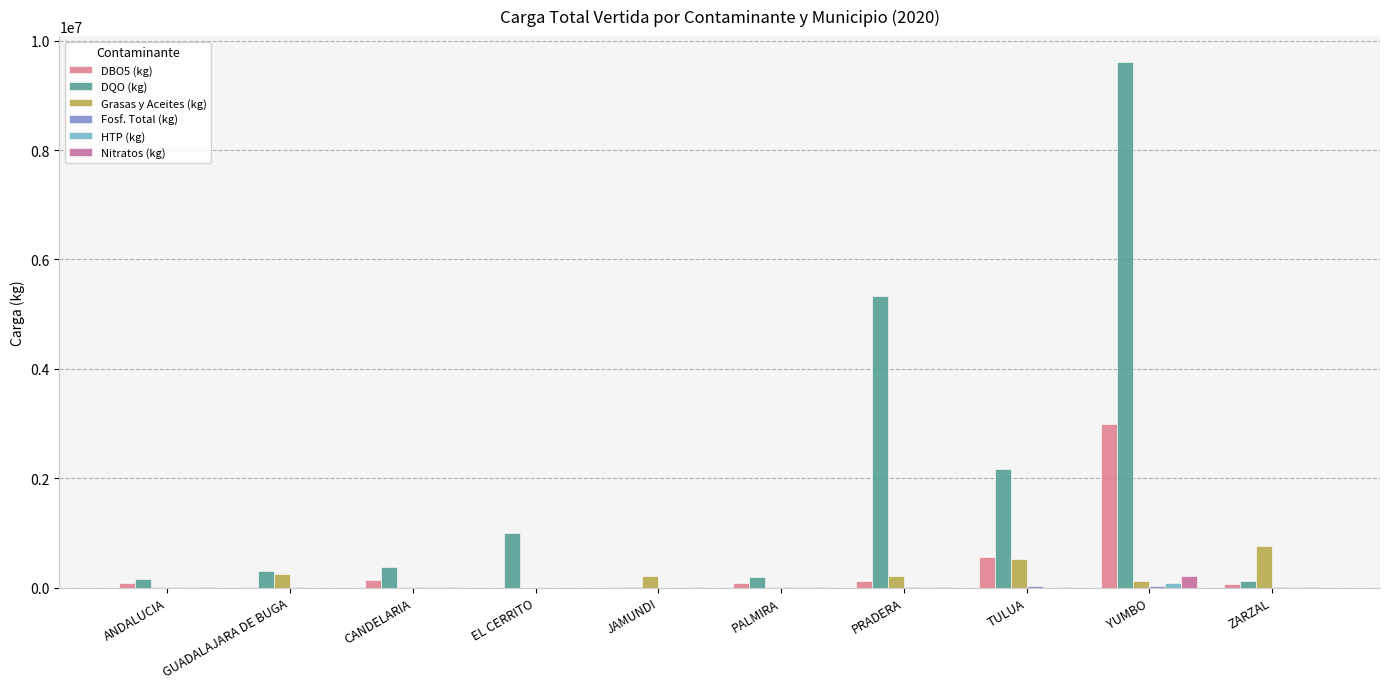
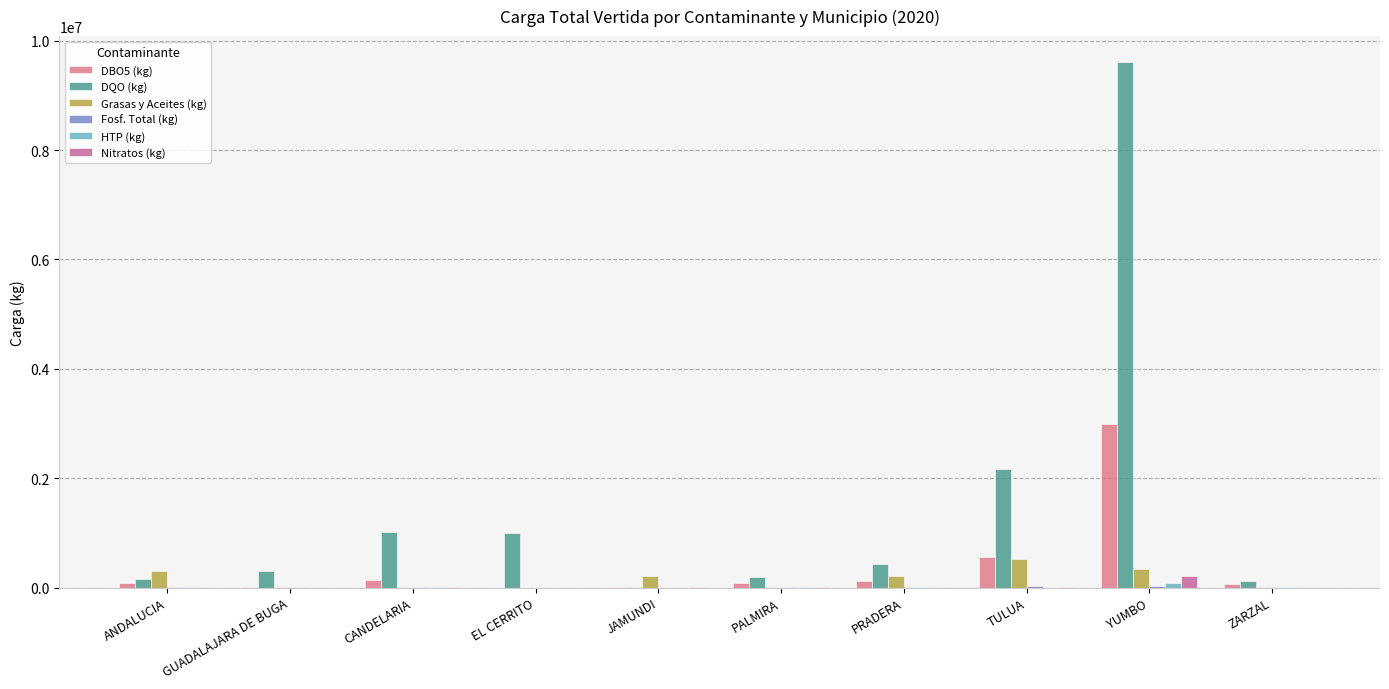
Grasas y Aceites (kg), ANDALUCIA: 0 -> 300000
Grasas y Aceites (kg), GUADALAJARA DE BUGA: 200000 -> 0
DQO (kg), CANDELARIA: 400000 -> 1000000
DQO (kg), PRADERA: 5300000 -> 400000
Grasas y Aceites (kg), YUMBO: 100000 -> 300000
Grasas y Aceites (kg), ZARZAL: 800000 -> 0
